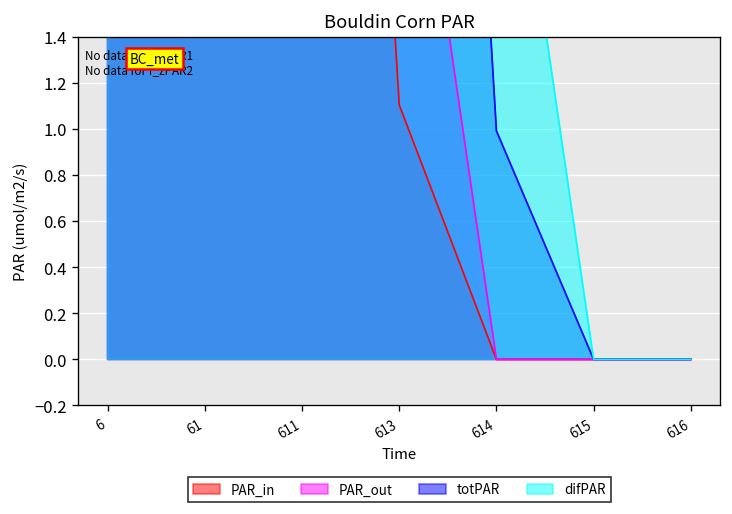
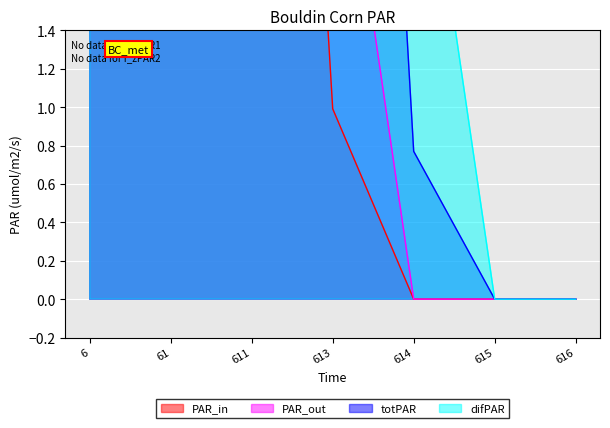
PAR_in, 613: 1.10 -> 0.99
totPAR, 614: 0.99 -> 0.77
